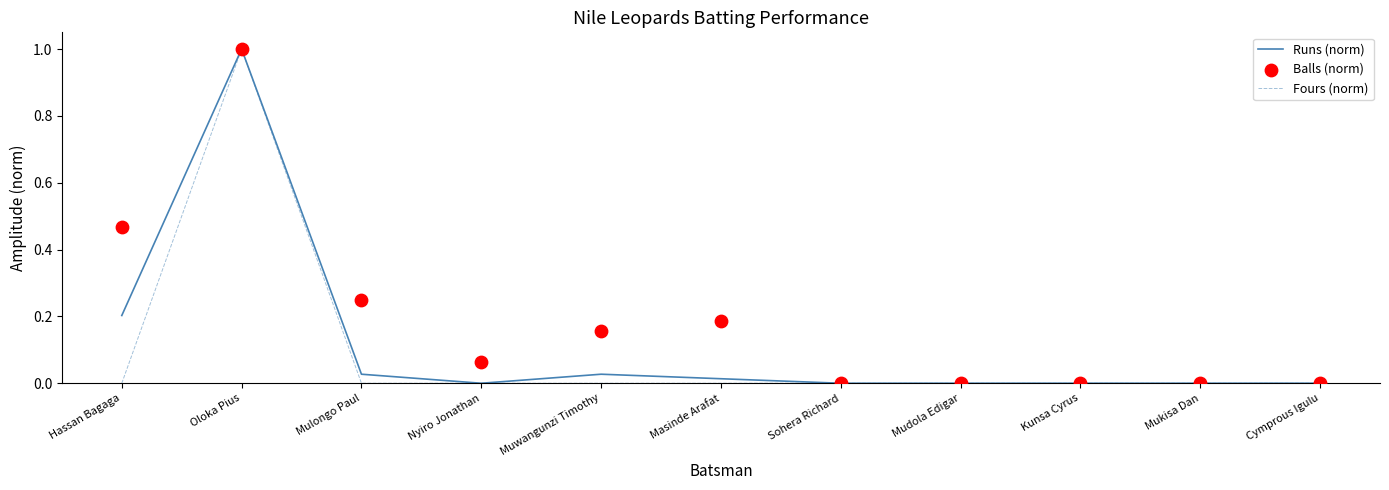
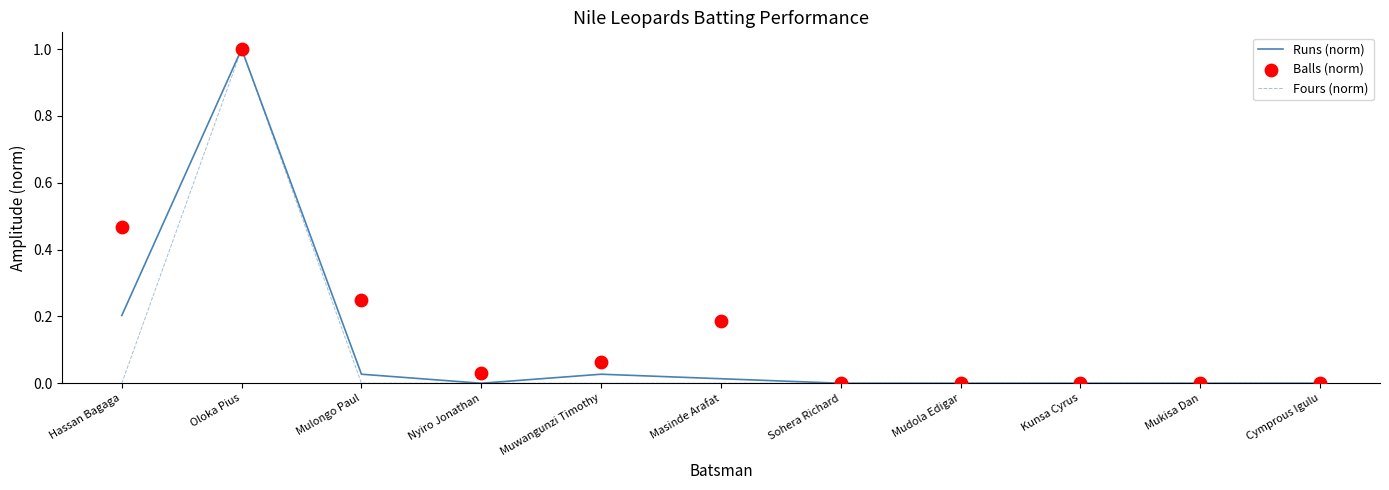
Balls (norm), Nyiro Jonathan: 0.06 -> 0.03
Balls (norm), Muwangunzi Timothy: 0.16 -> 0.06
